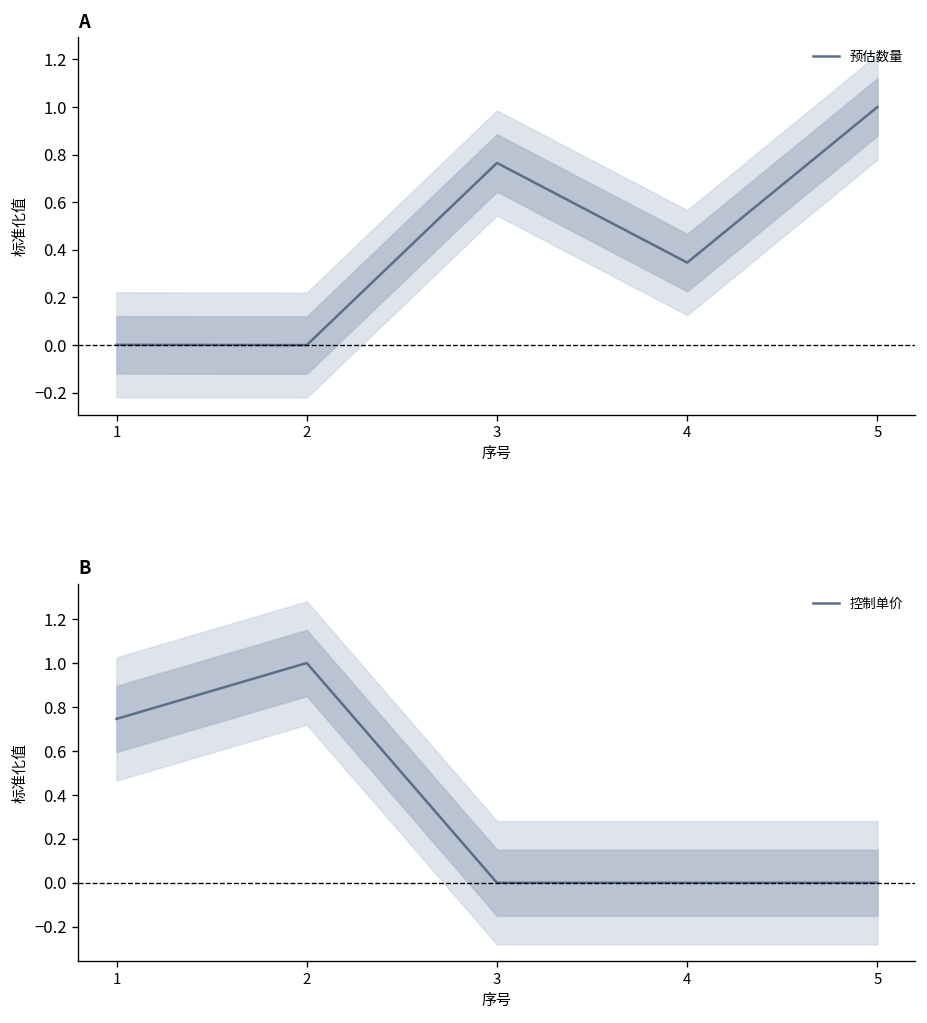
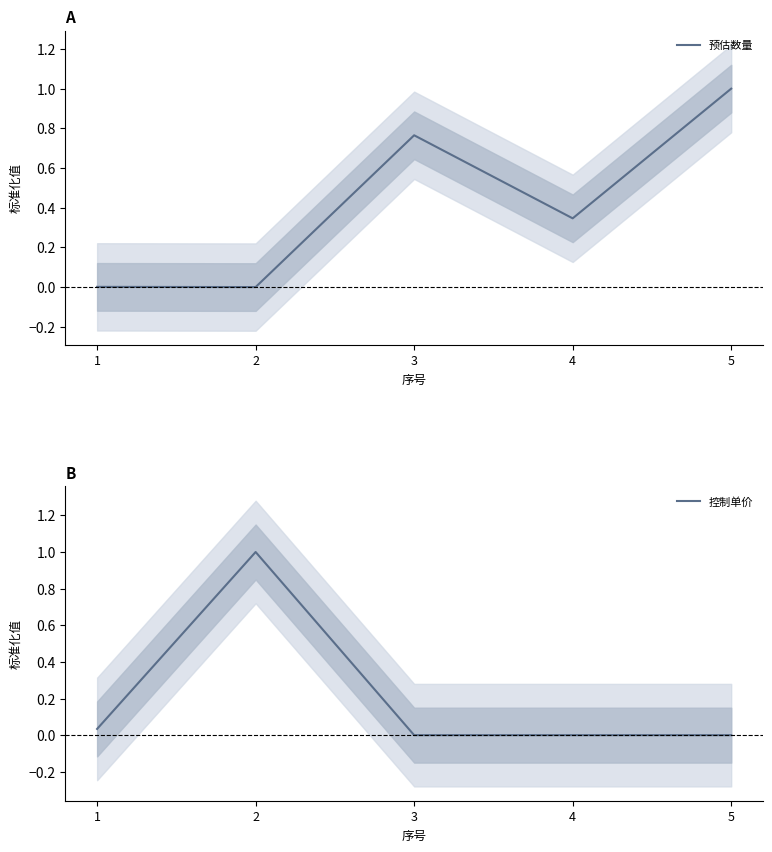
B, 控制单价, 1: 0.75 -> 0.03
